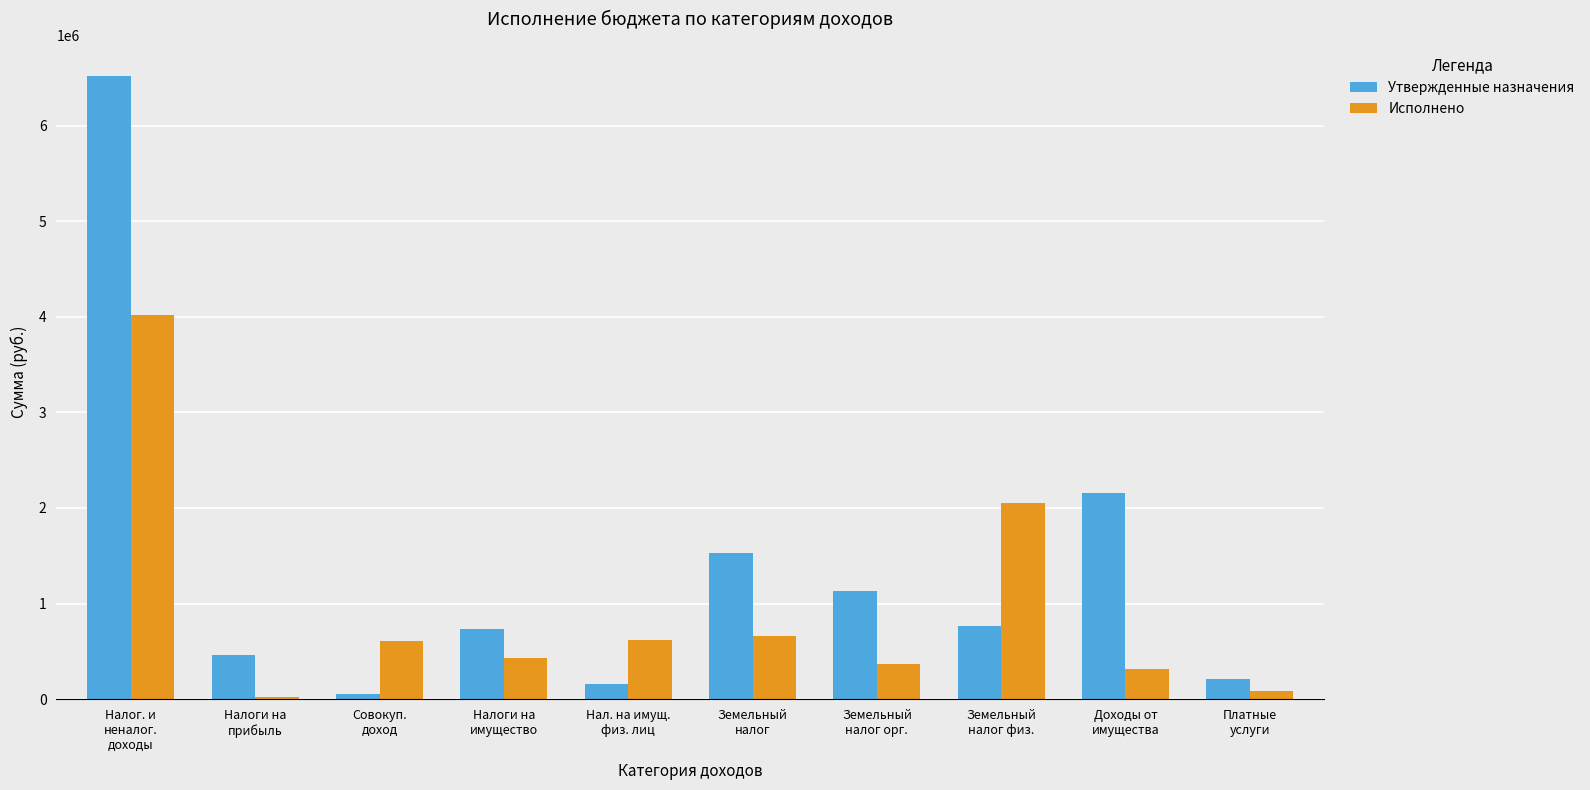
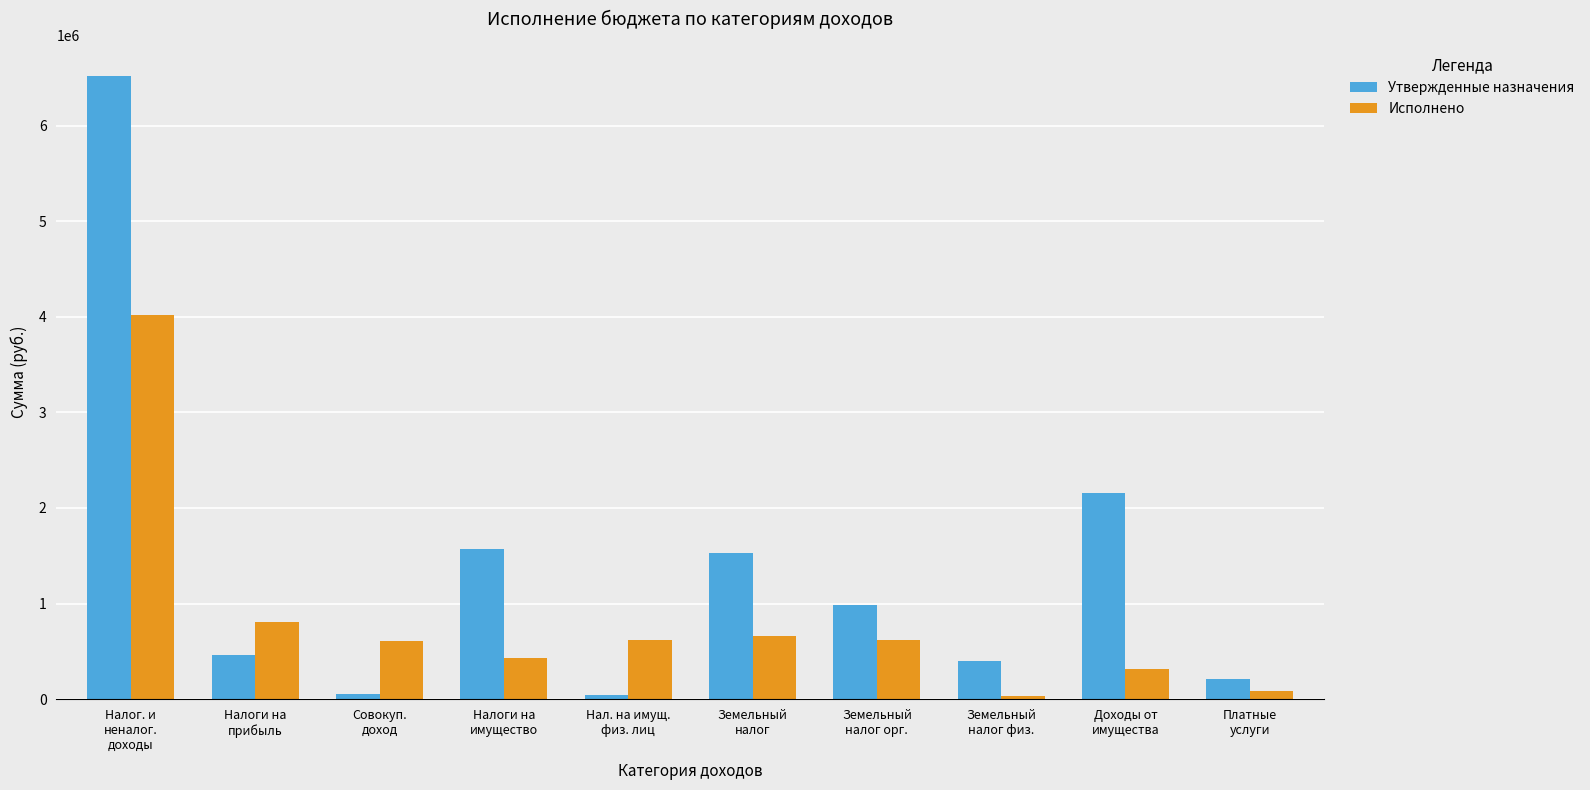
Исполнено, Налоги на прибыль: 0 -> 800000
Утвержденные назначения, Налоги на имущество: 700000 -> 1600000
Утвержденные назначения, Нал. на имущ. физ. лиц: 200000 -> 0
Утвержденные назначения, Земельный налог орг.: 1100000 -> 1000000
Исполнено, Земельный налог орг.: 400000 -> 600000
Утвержденные назначения, Земельный налог физ.: 800000 -> 400000
Исполнено, Земельный налог физ.: 2000000 -> 0
